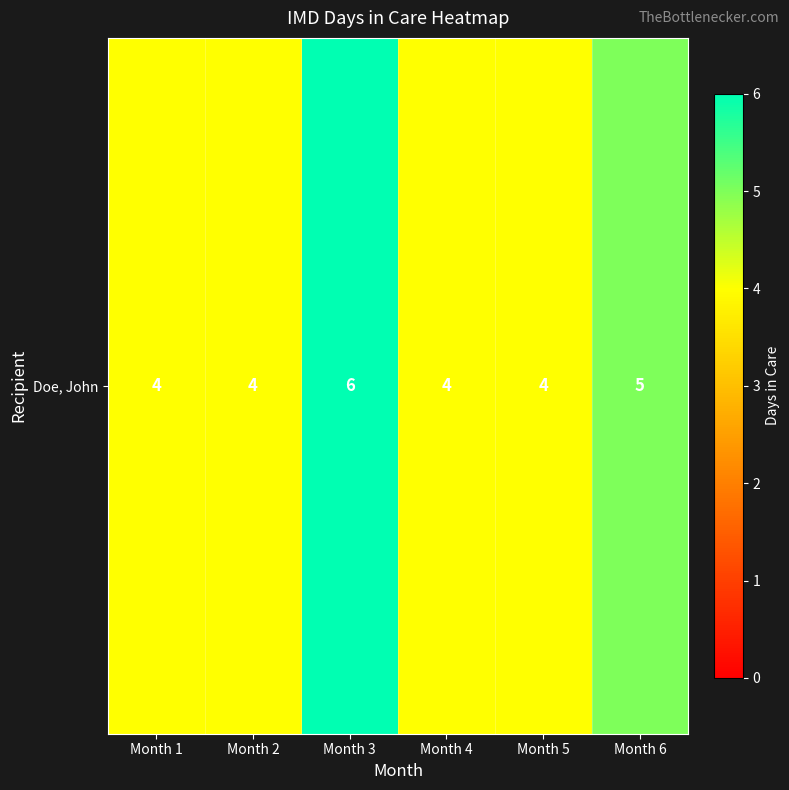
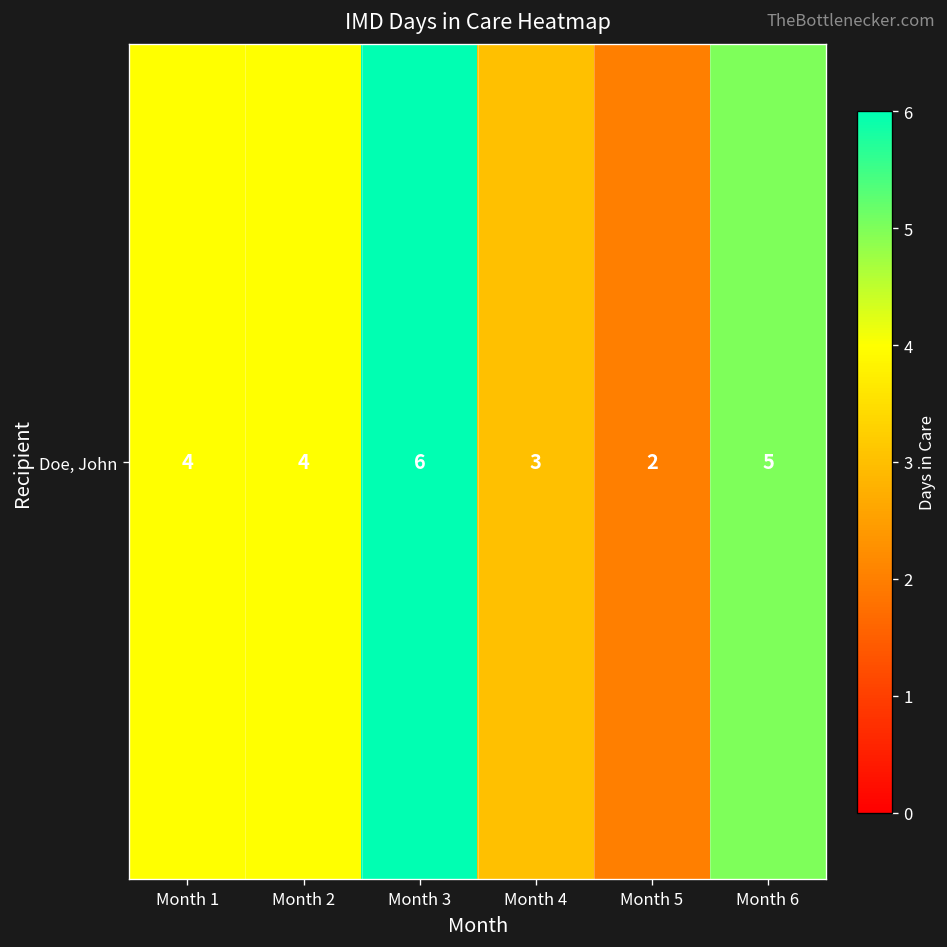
Doe, John, Month 4: 4 -> 3
Doe, John, Month 5: 4 -> 2
